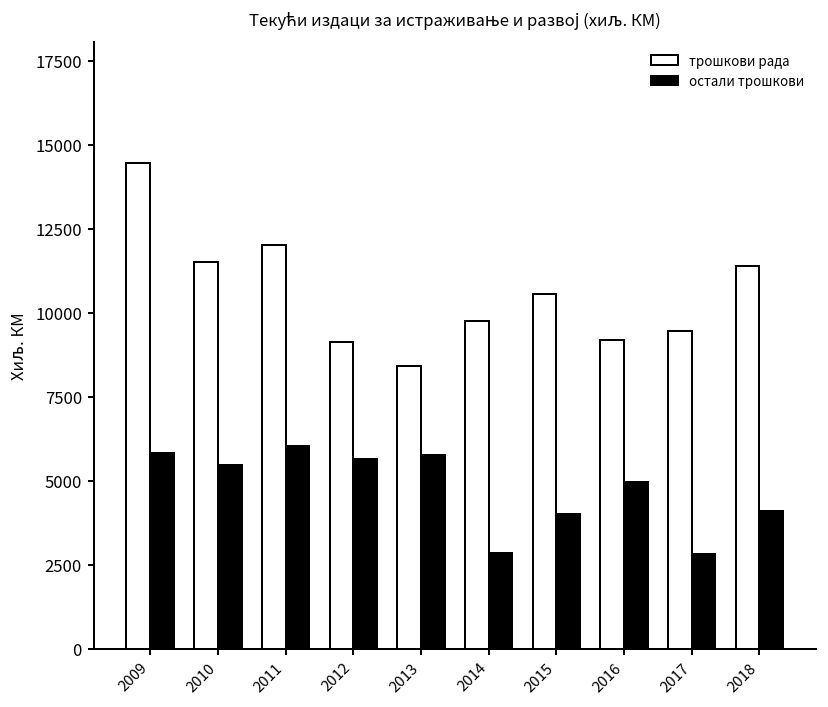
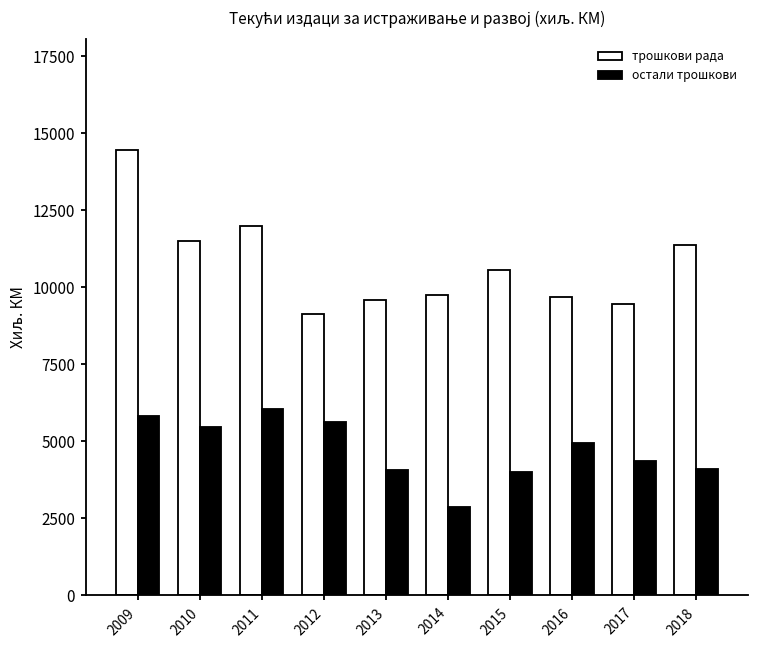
трошкови рада, 2013: 8400 -> 9600
остали трошкови, 2013: 5800 -> 4100
трошкови рада, 2016: 9200 -> 9700
остали трошкови, 2017: 2800 -> 4400
